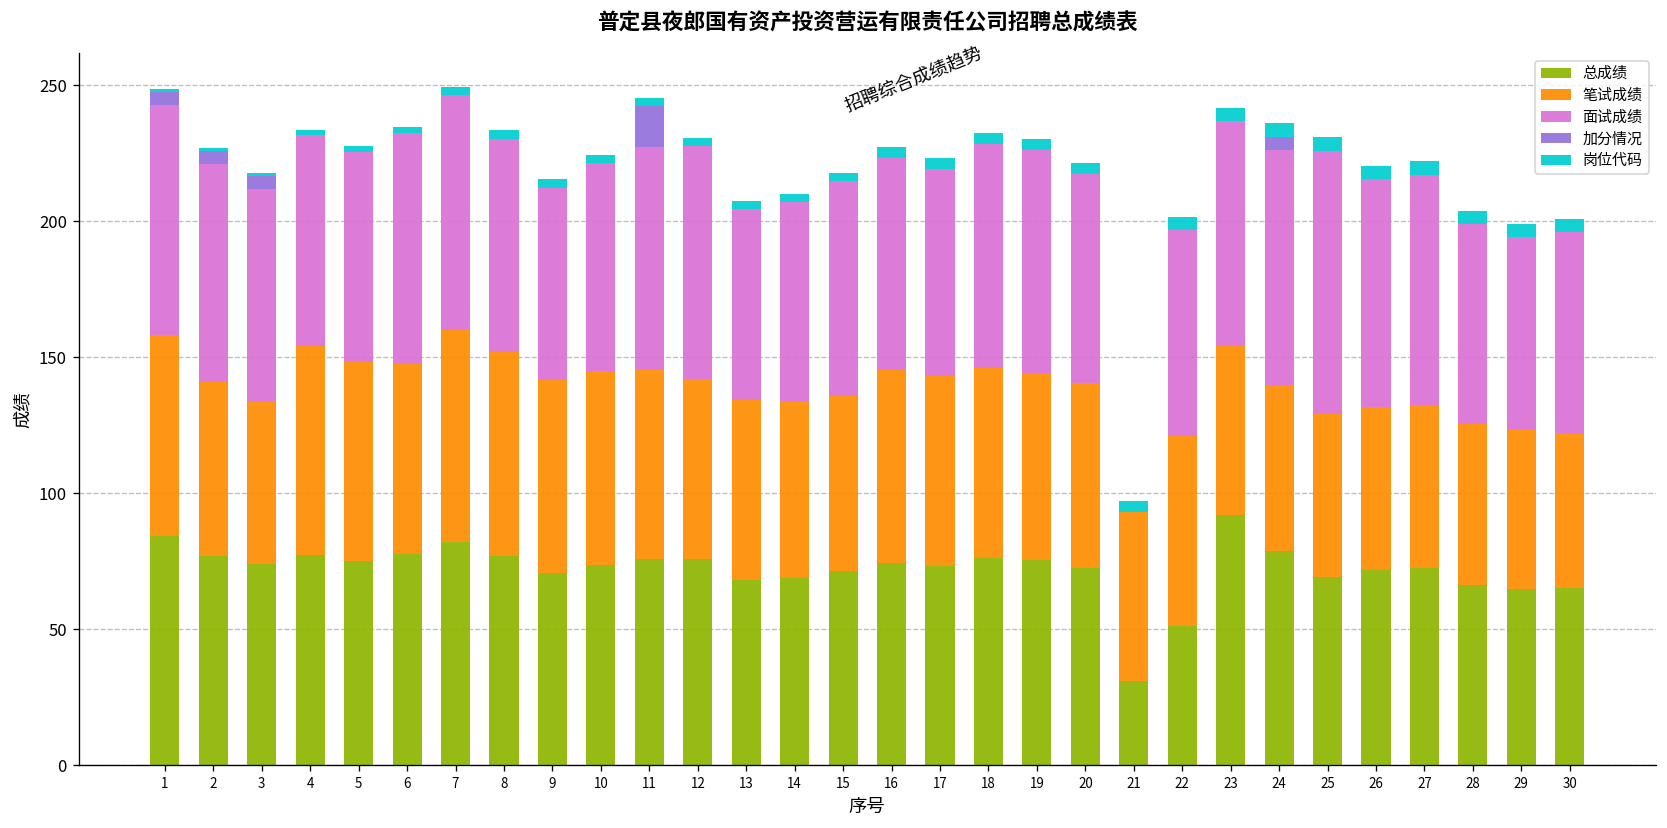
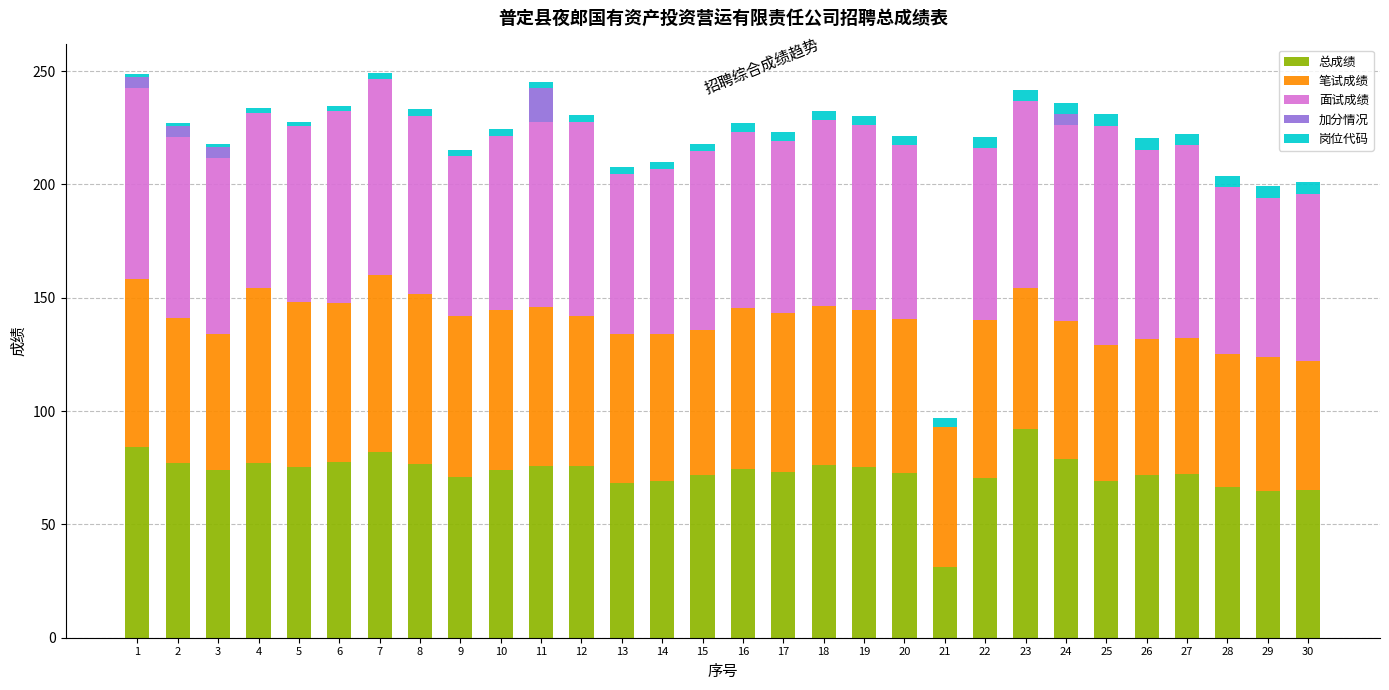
总成绩, 22: 51 -> 70
